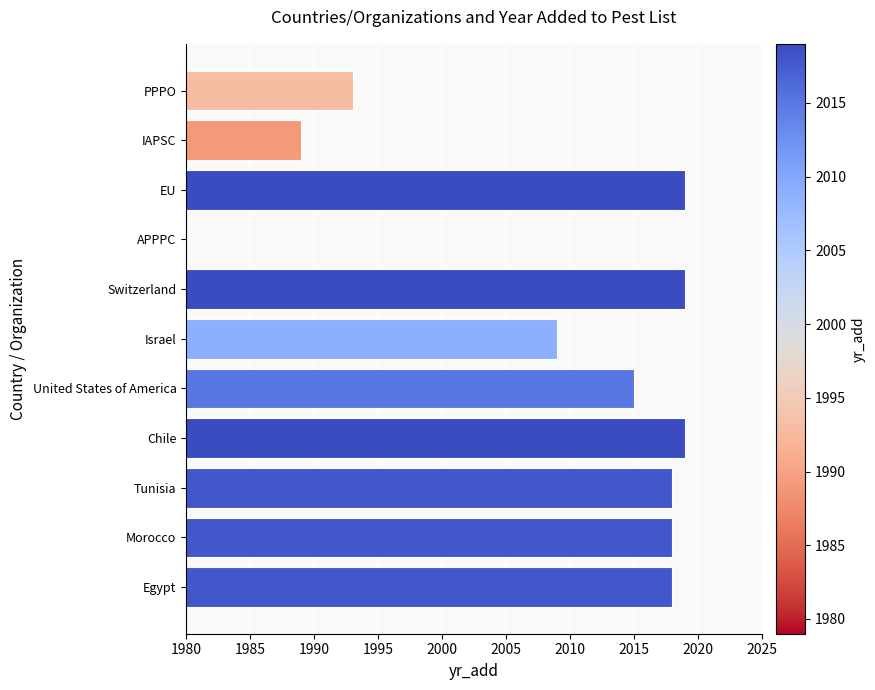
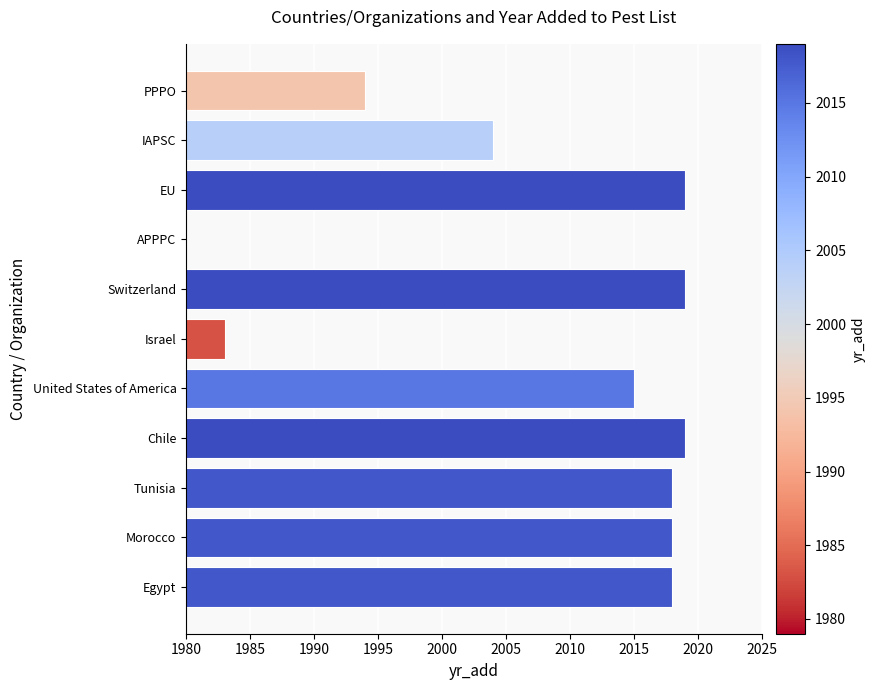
PPPO: 1993 -> 1994
IAPSC: 1989 -> 2004
Israel: 2009 -> 1983
